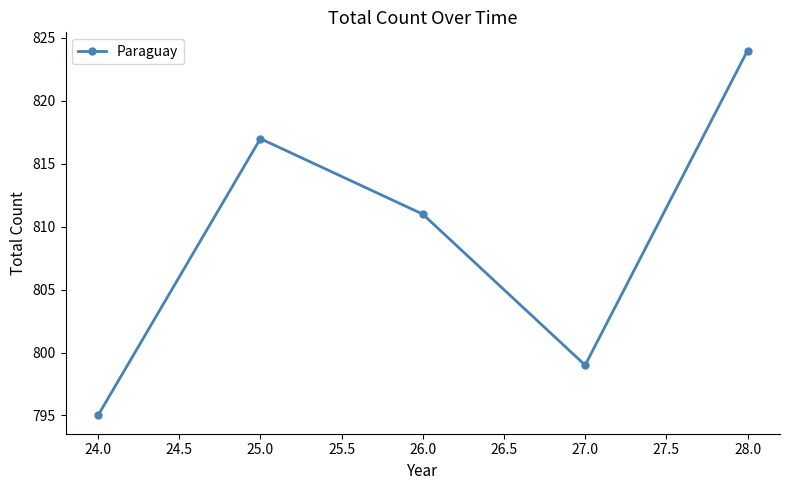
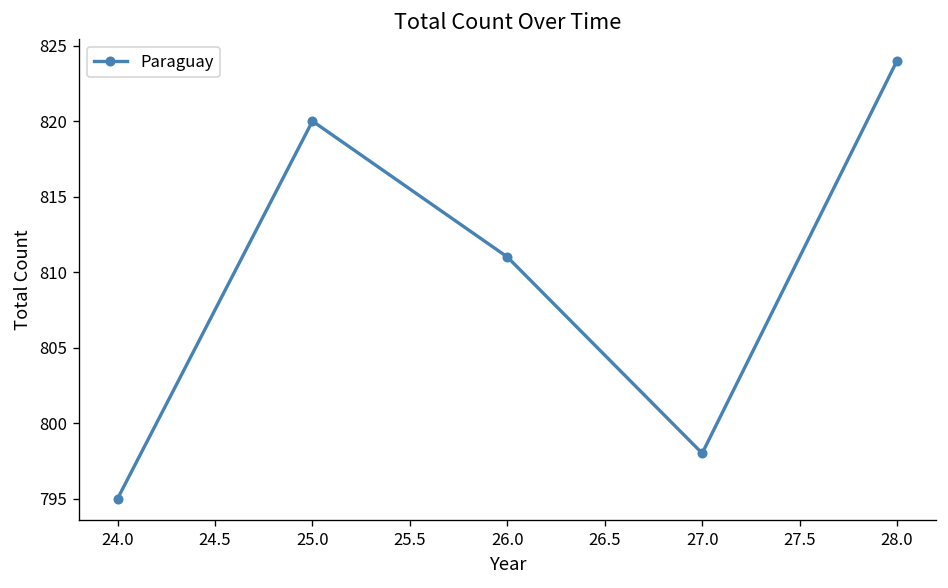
25.0: 817 -> 820
27.0: 799 -> 798
